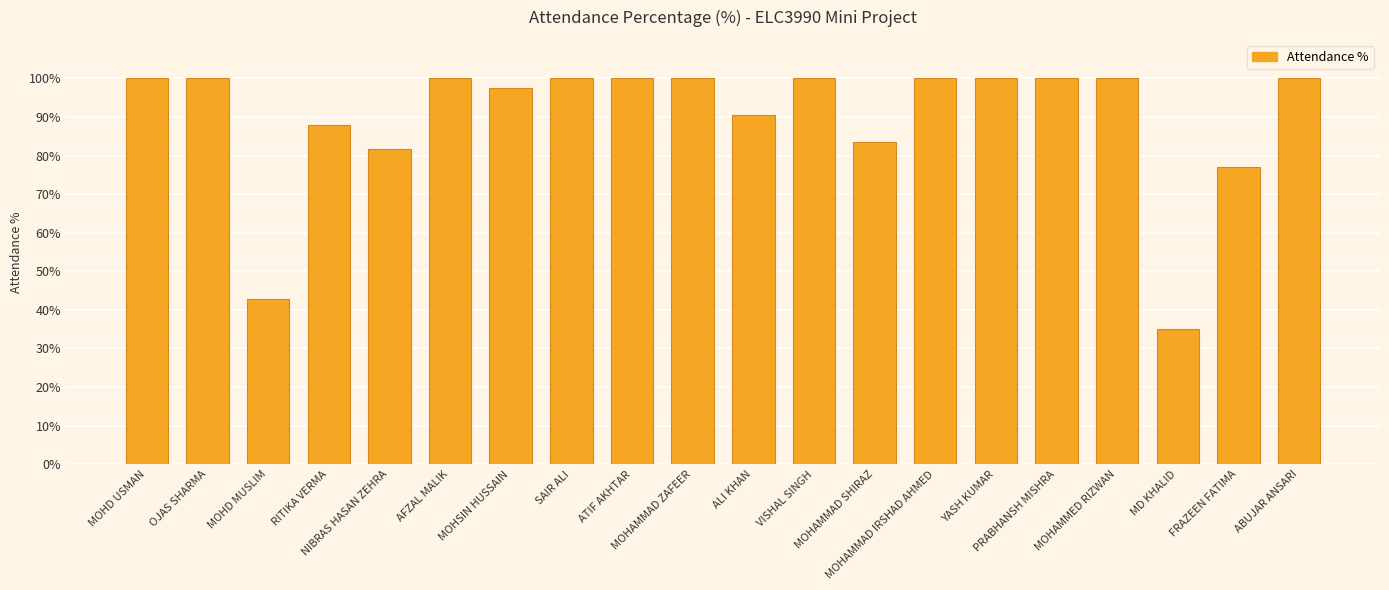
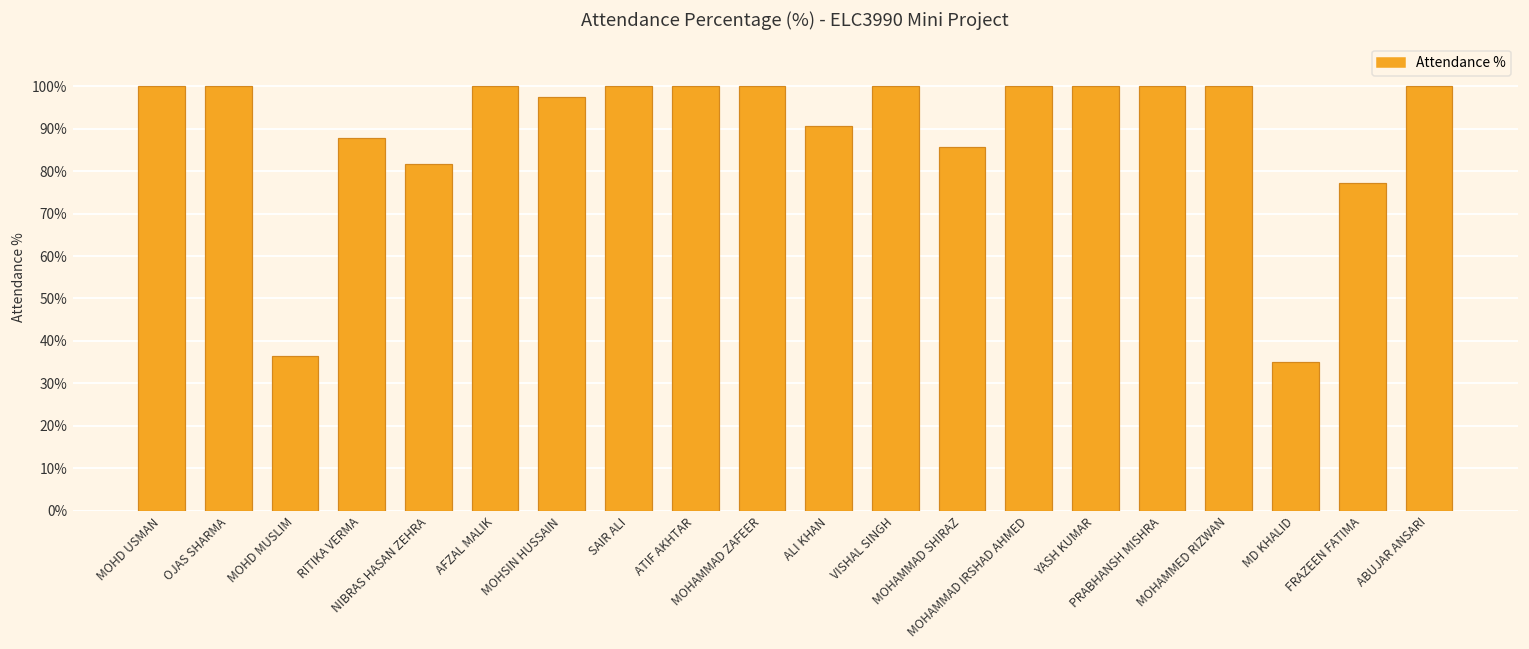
MOHD MUSLIM: 43% -> 36%
MOHAMMAD SHIRAZ: 84% -> 86%
